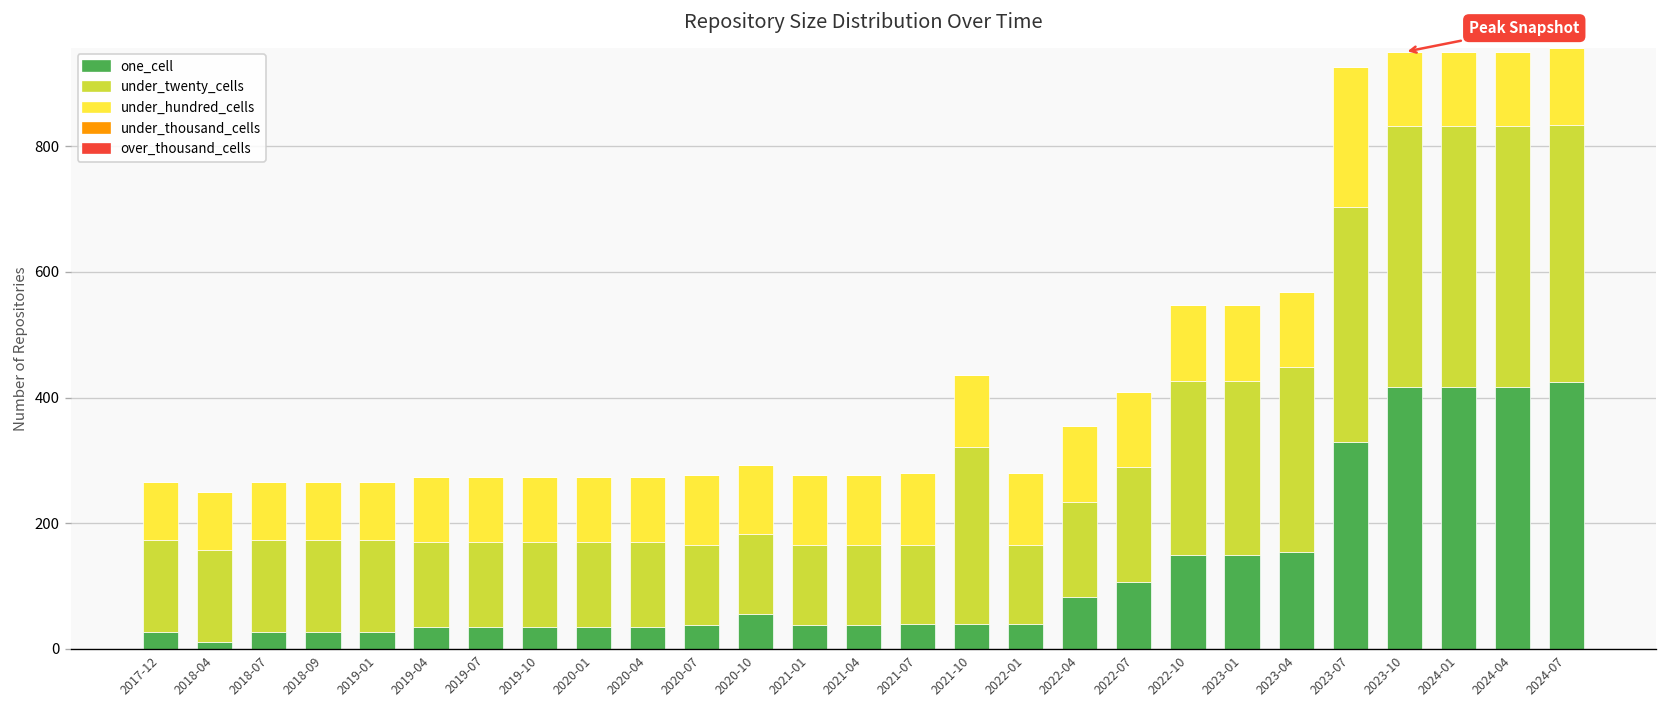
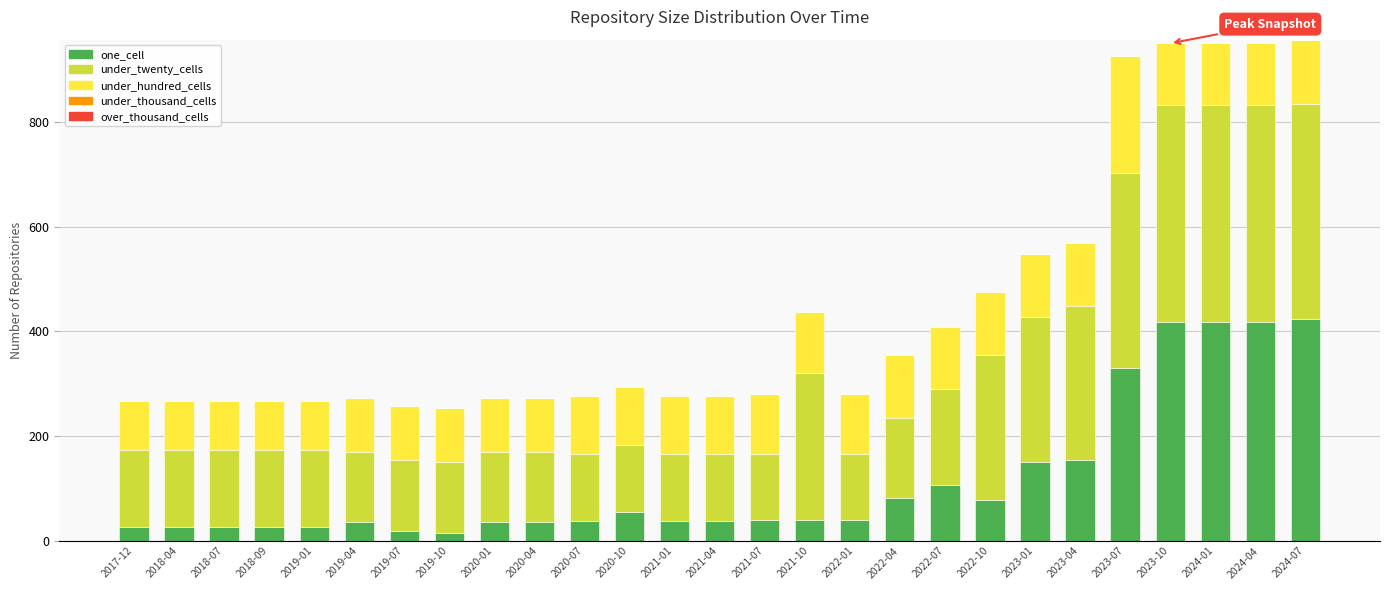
one_cell, 2018-04: 10 -> 30
one_cell, 2019-07: 40 -> 20
one_cell, 2019-10: 40 -> 20
one_cell, 2022-10: 150 -> 80
